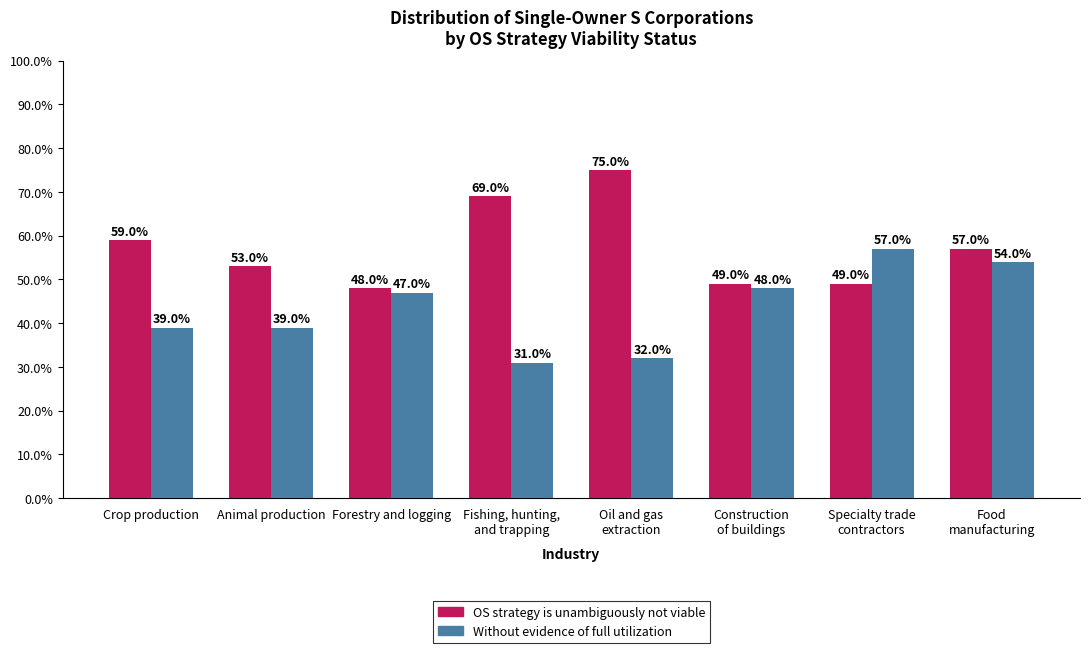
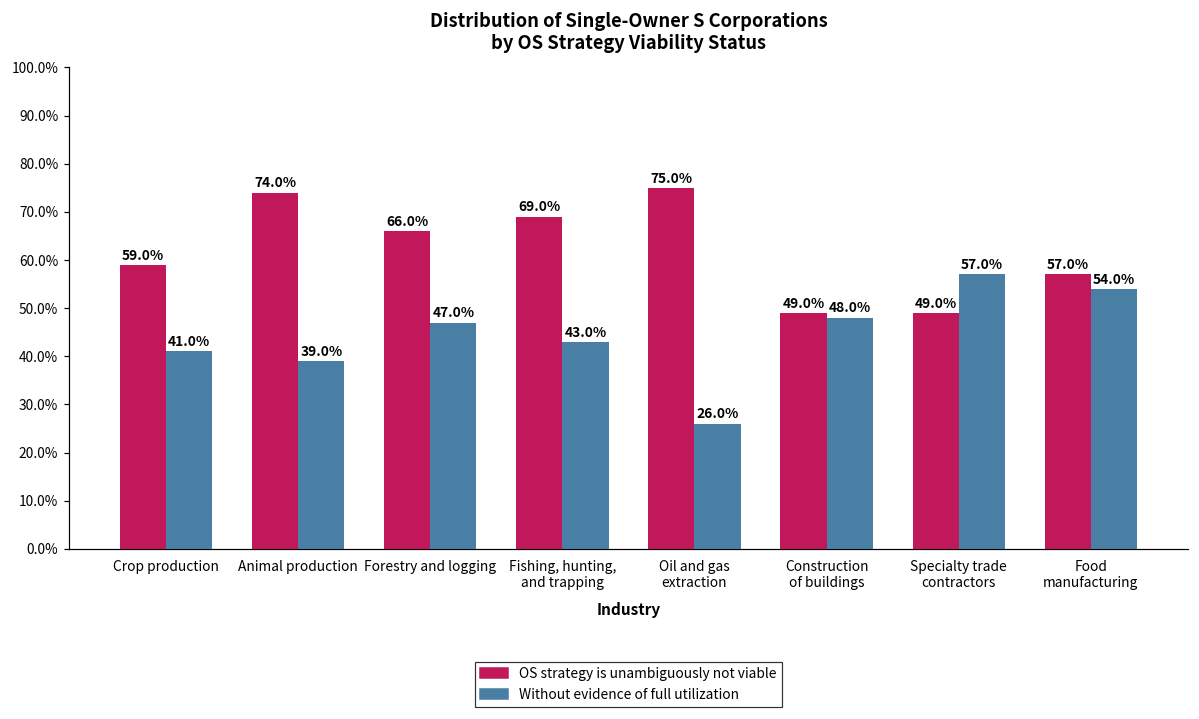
Without evidence of full utilization, Crop production: 39.0% -> 41.0%
OS strategy is unambiguously not viable, Animal production: 53.0% -> 74.0%
OS strategy is unambiguously not viable, Forestry and logging: 48.0% -> 66.0%
Without evidence of full utilization, Fishing, hunting, and trapping: 31.0% -> 43.0%
Without evidence of full utilization, Oil and gas extraction: 32.0% -> 26.0%
